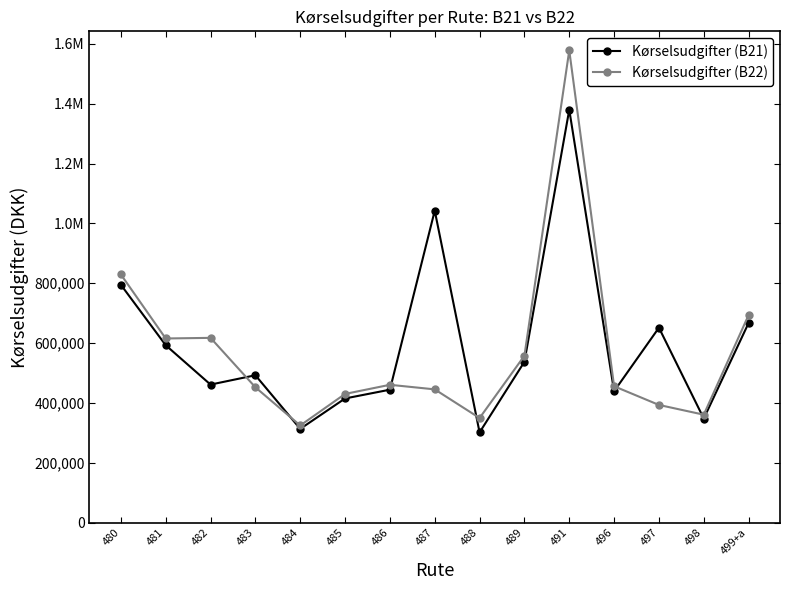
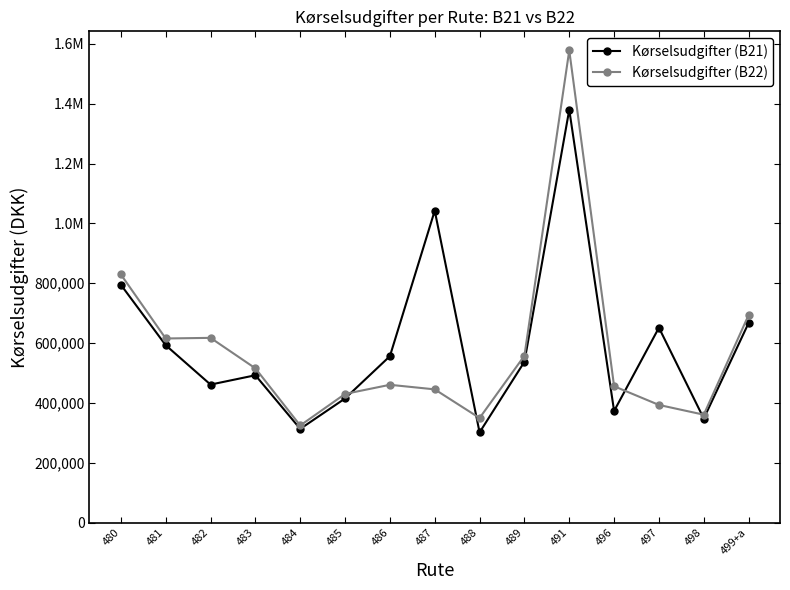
Kørselsudgifter (B22), 483: 450,000 -> 520,000
Kørselsudgifter (B21), 486: 440,000 -> 560,000
Kørselsudgifter (B21), 496: 440,000 -> 370,000
